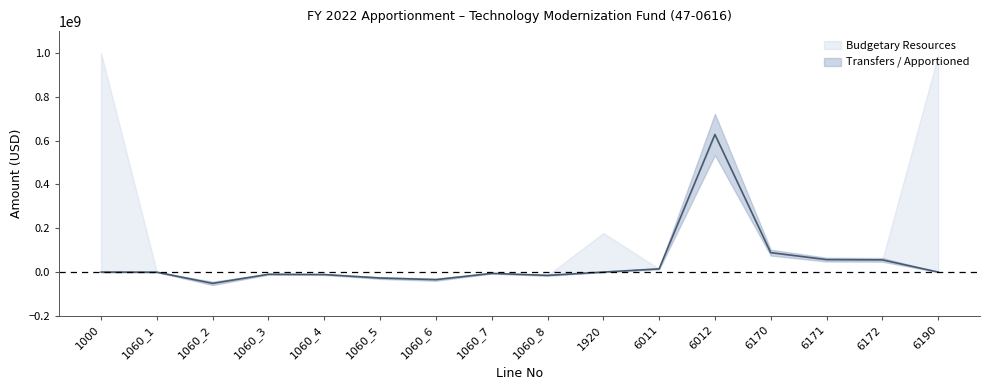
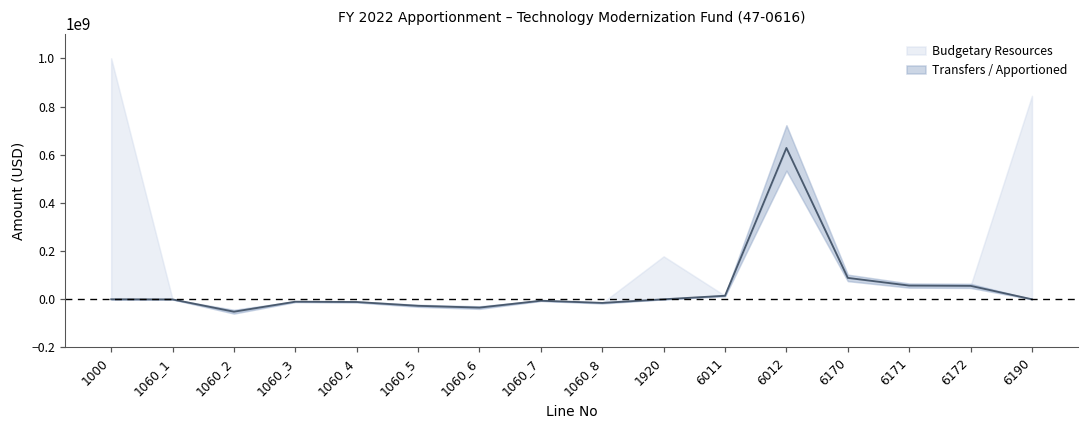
Budgetary Resources, 6190: 990000000 -> 840000000
